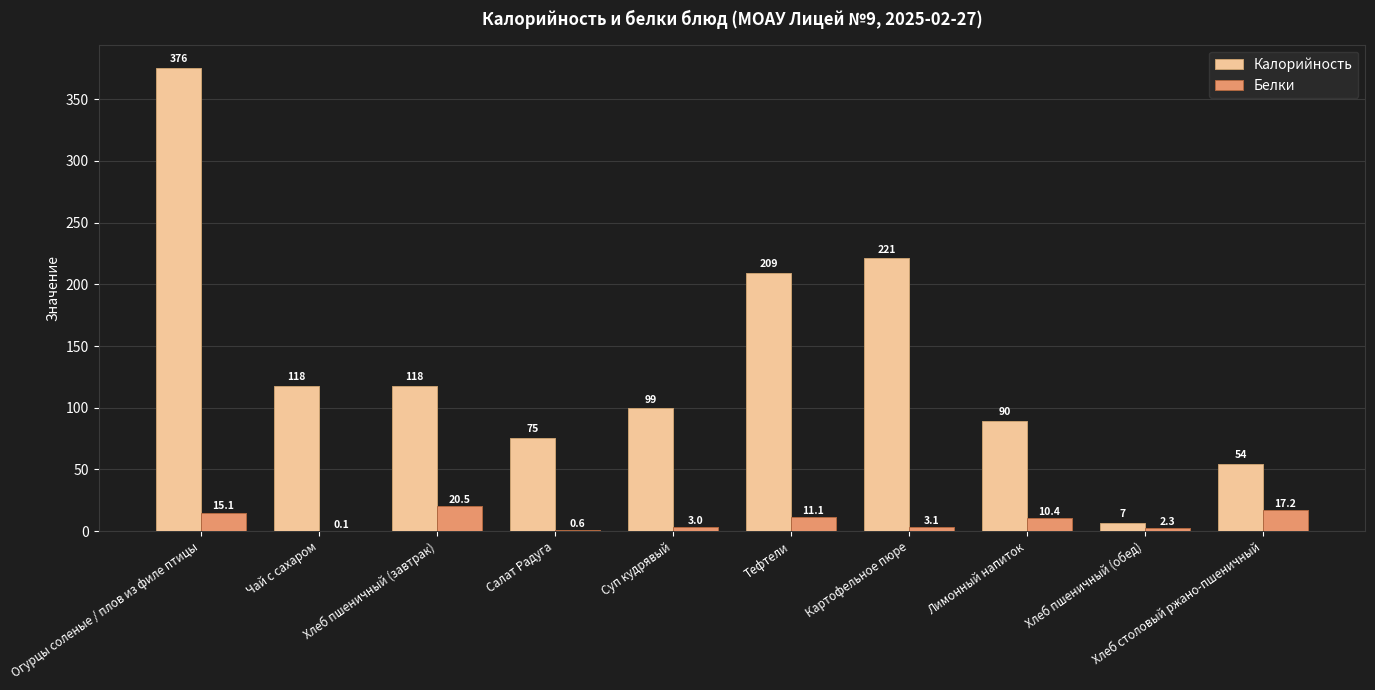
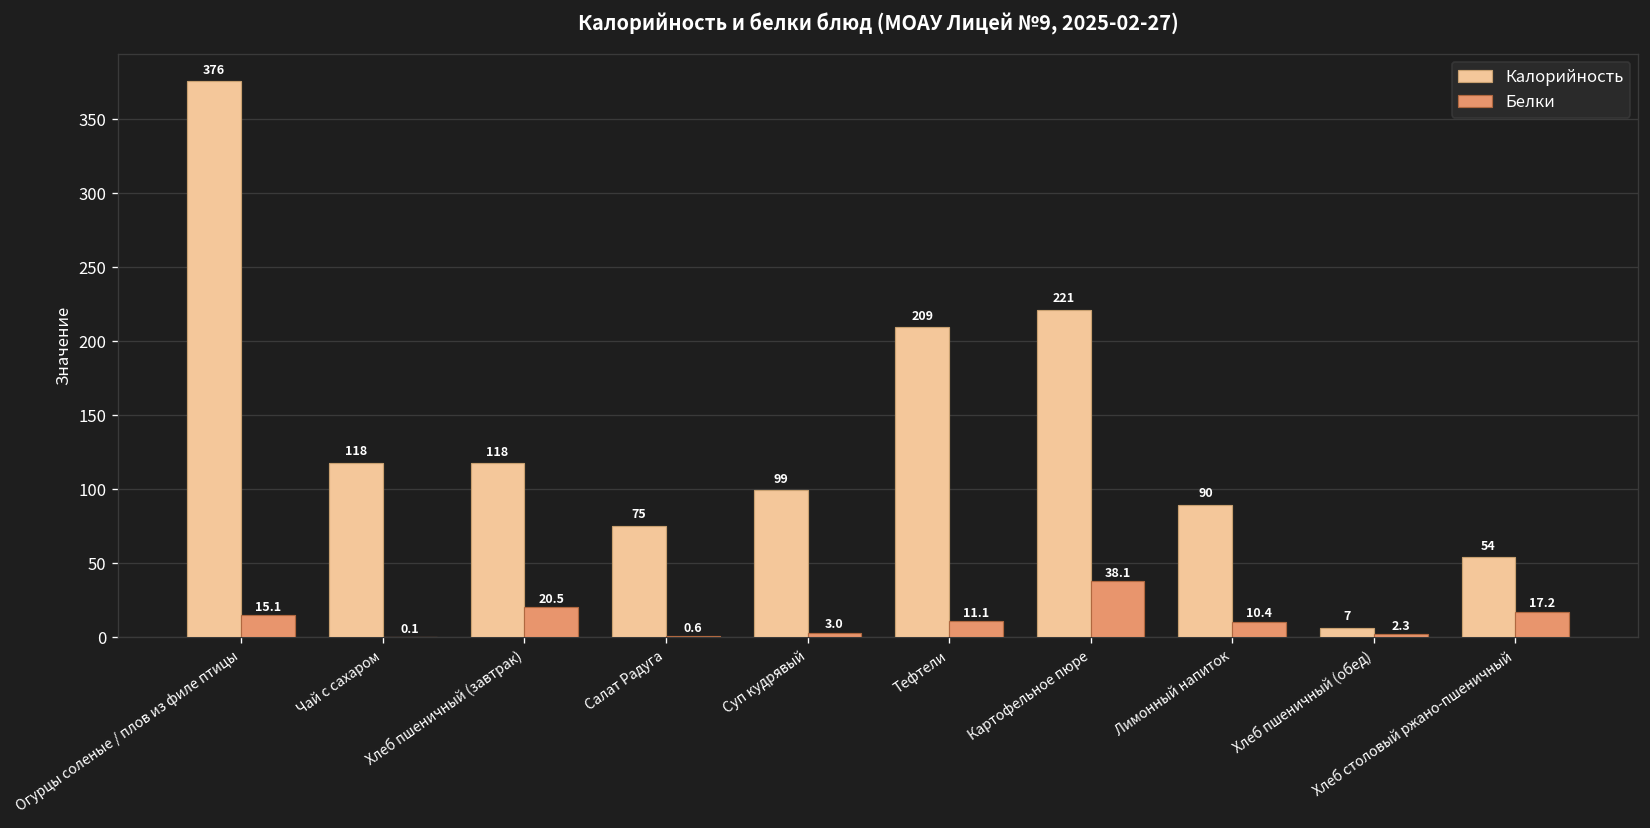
Белки, Картофельное пюре: 3.1 -> 38.1
